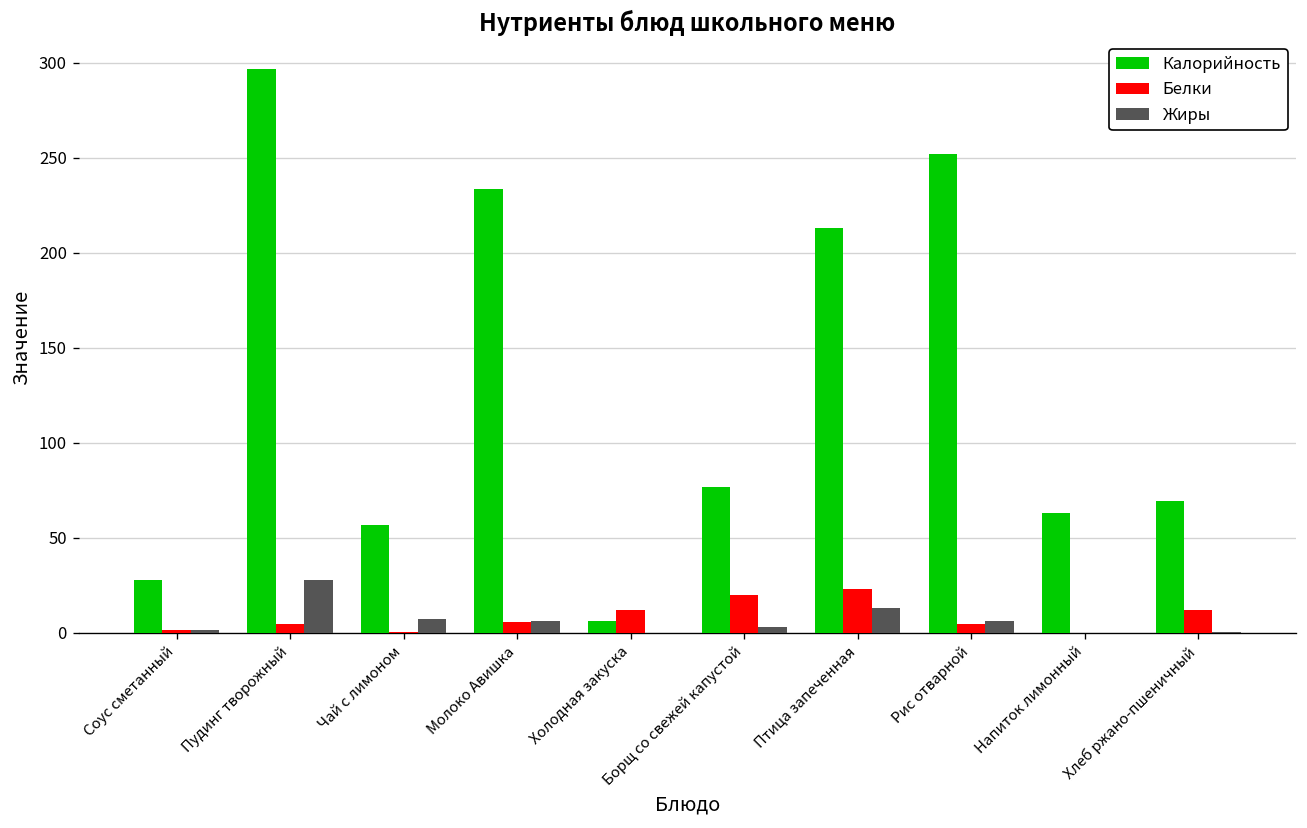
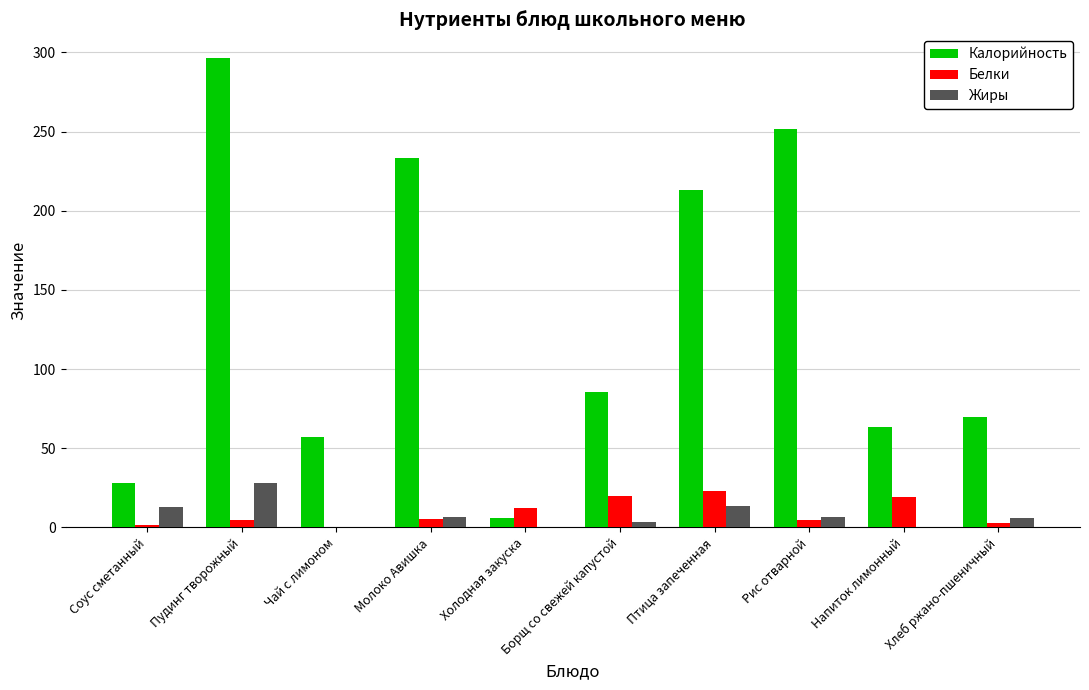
Жиры, Соус сметанный: 2 -> 13
Жиры, Чай с лимоном: 8 -> 0
Калорийность, Борщ со свежей капустой: 77 -> 86
Белки, Напиток лимонный: 0 -> 19
Белки, Хлеб ржано-пшеничный: 12 -> 3
Жиры, Хлеб ржано-пшеничный: 0 -> 6
